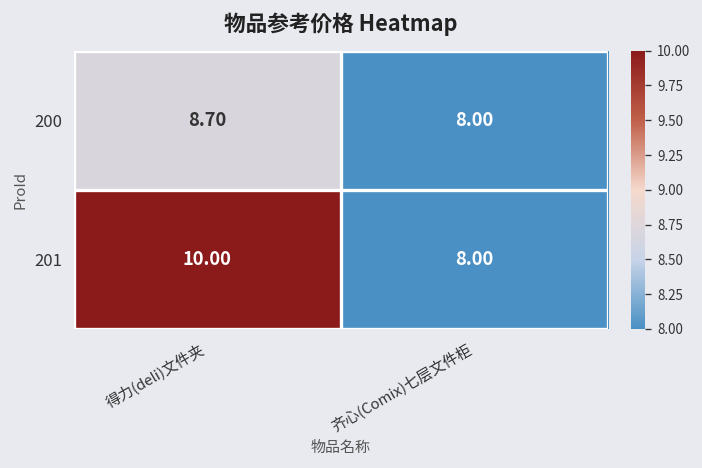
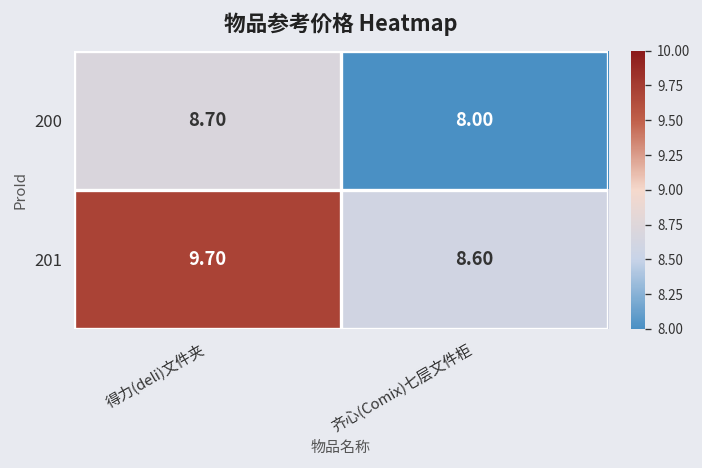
201, 得力(deli)文件夹: 10.00 -> 9.70
201, 齐心(Comix)七层文件柜: 8.00 -> 8.60
